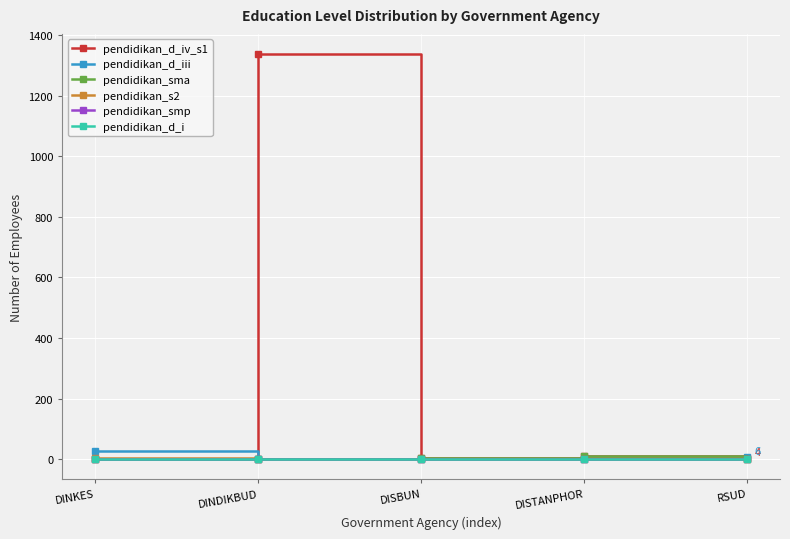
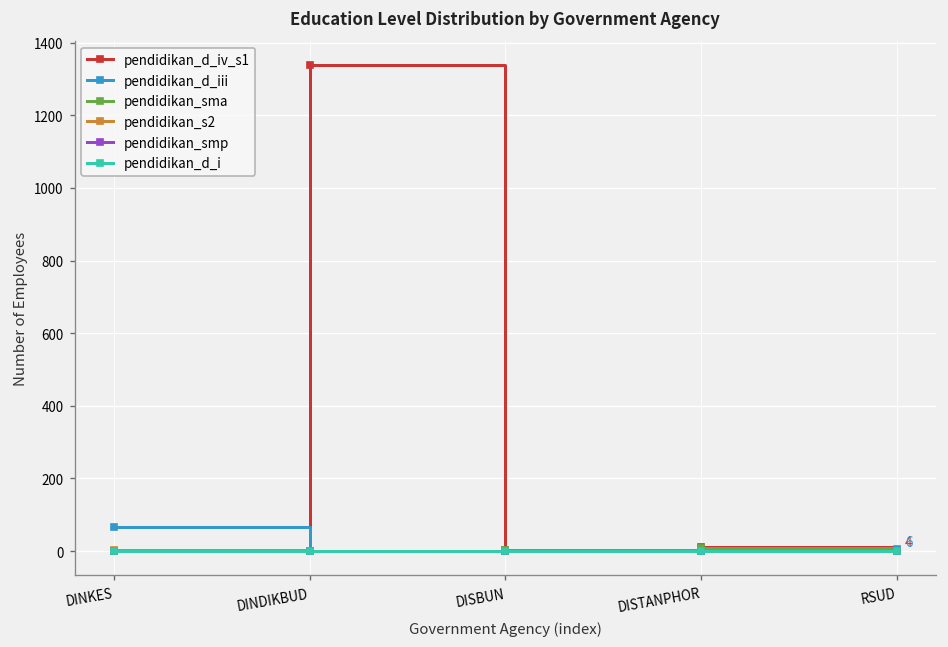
pendidikan_d_iii, DINKES: 30 -> 70
